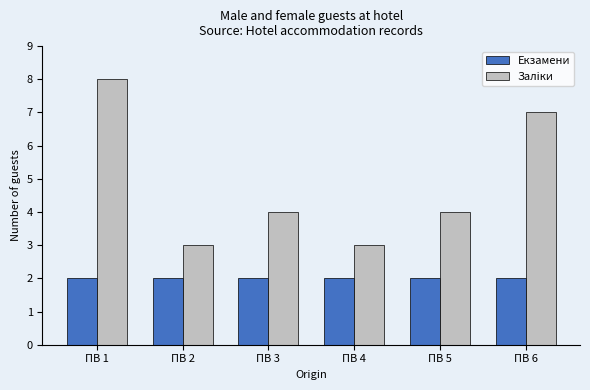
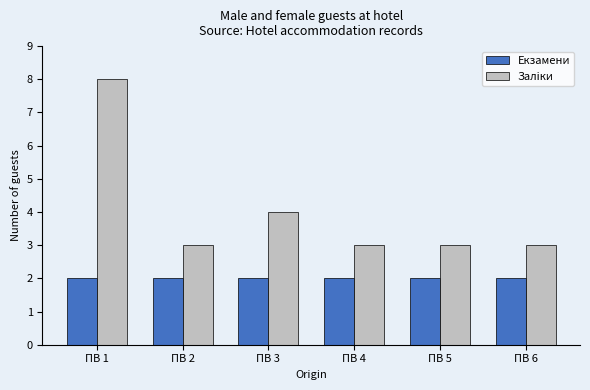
Заліки, ПВ 5: 4 -> 3
Заліки, ПВ 6: 7 -> 3
